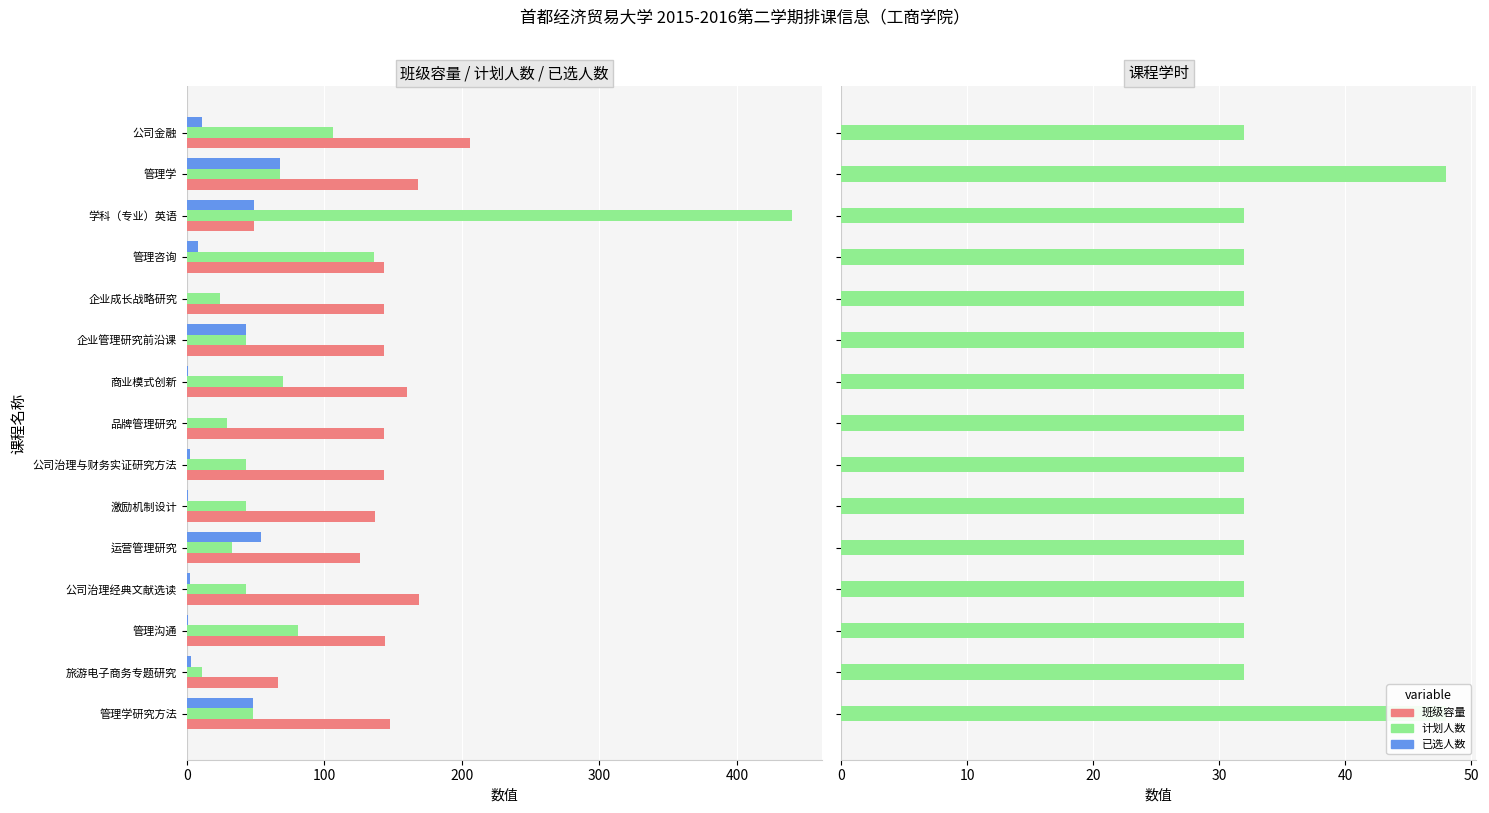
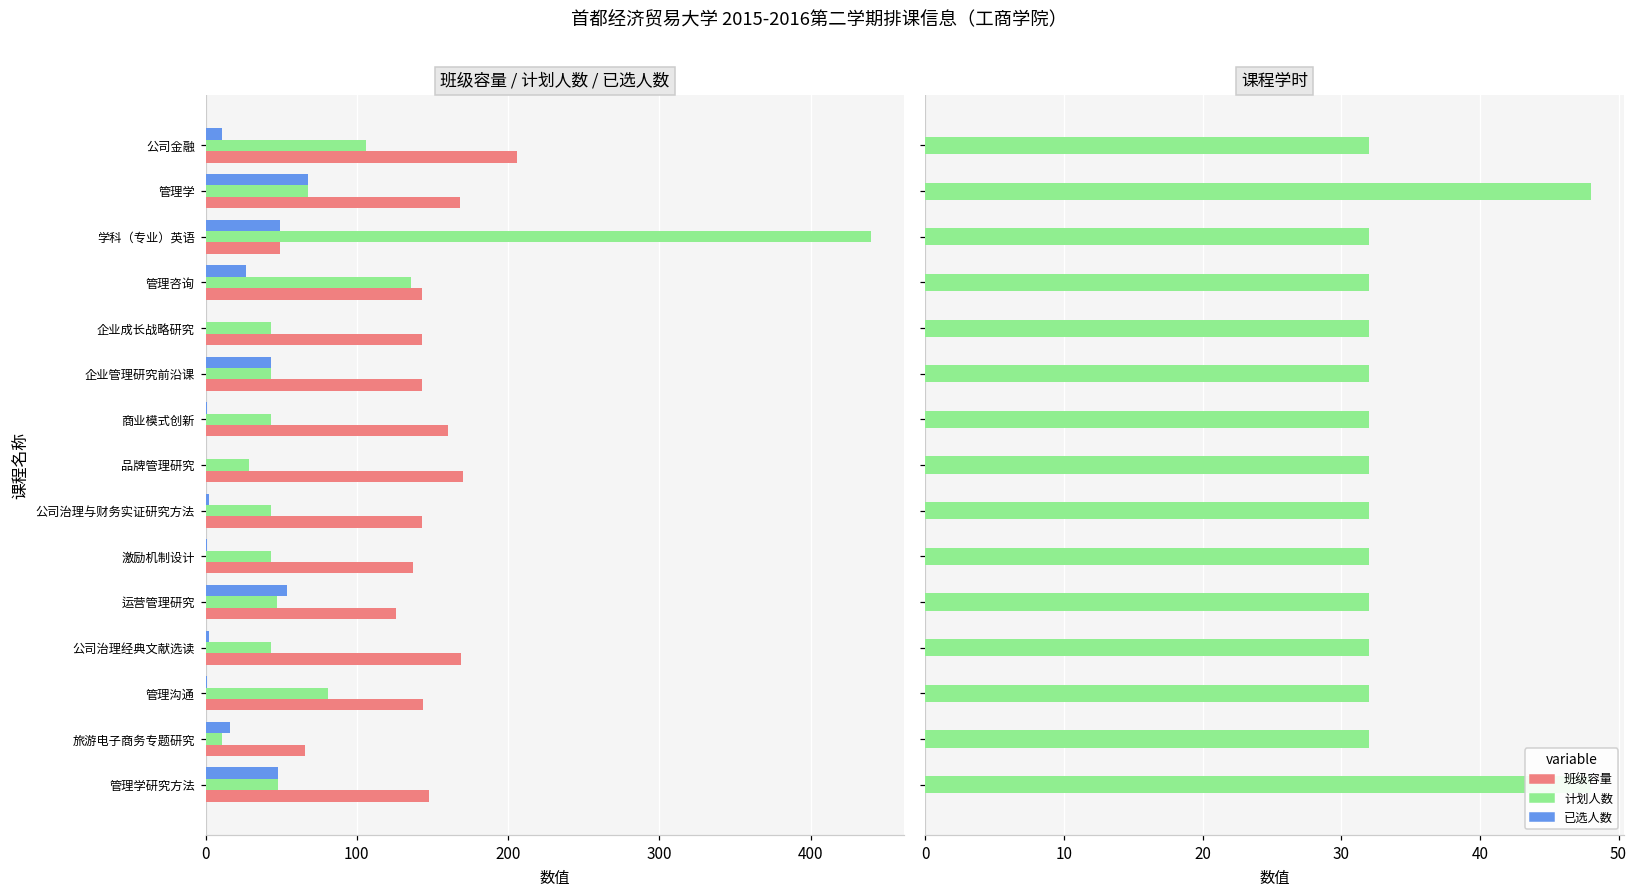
班级容量 / 计划人数 / 已选人数, 已选人数, 管理咨询: 8 -> 27
班级容量 / 计划人数 / 已选人数, 计划人数, 企业成长战略研究: 24 -> 43
班级容量 / 计划人数 / 已选人数, 计划人数, 商业模式创新: 70 -> 43
班级容量 / 计划人数 / 已选人数, 班级容量, 品牌管理研究: 143 -> 170
班级容量 / 计划人数 / 已选人数, 计划人数, 运营管理研究: 33 -> 47
班级容量 / 计划人数 / 已选人数, 已选人数, 旅游电子商务专题研究: 3 -> 16
